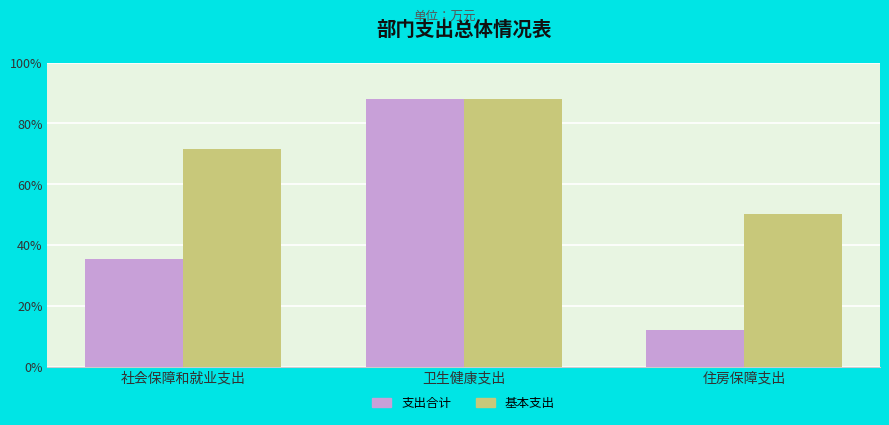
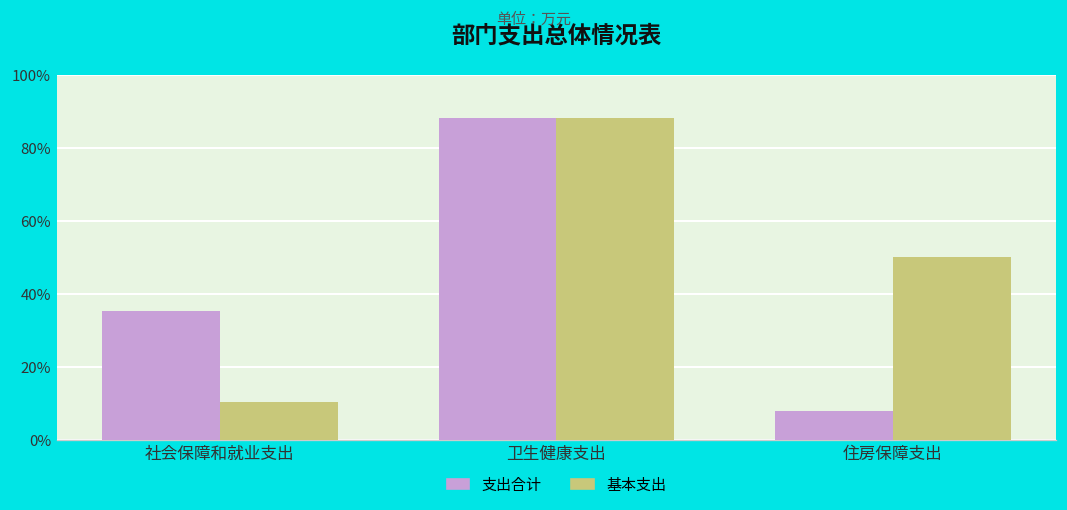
基本支出, 社会保障和就业支出: 72% -> 10%
支出合计, 住房保障支出: 12% -> 8%
